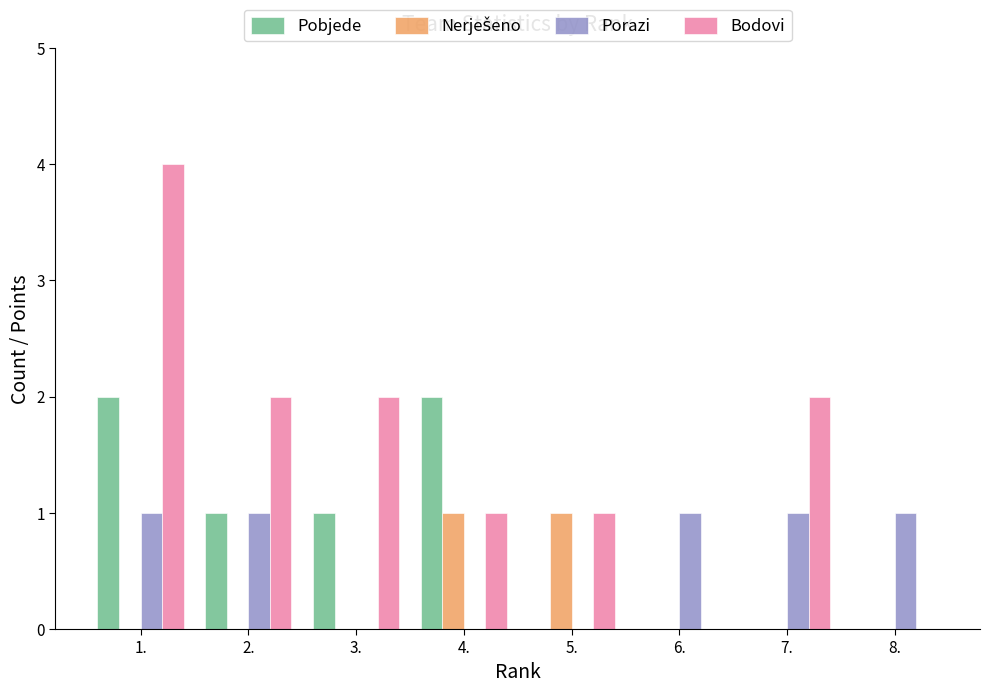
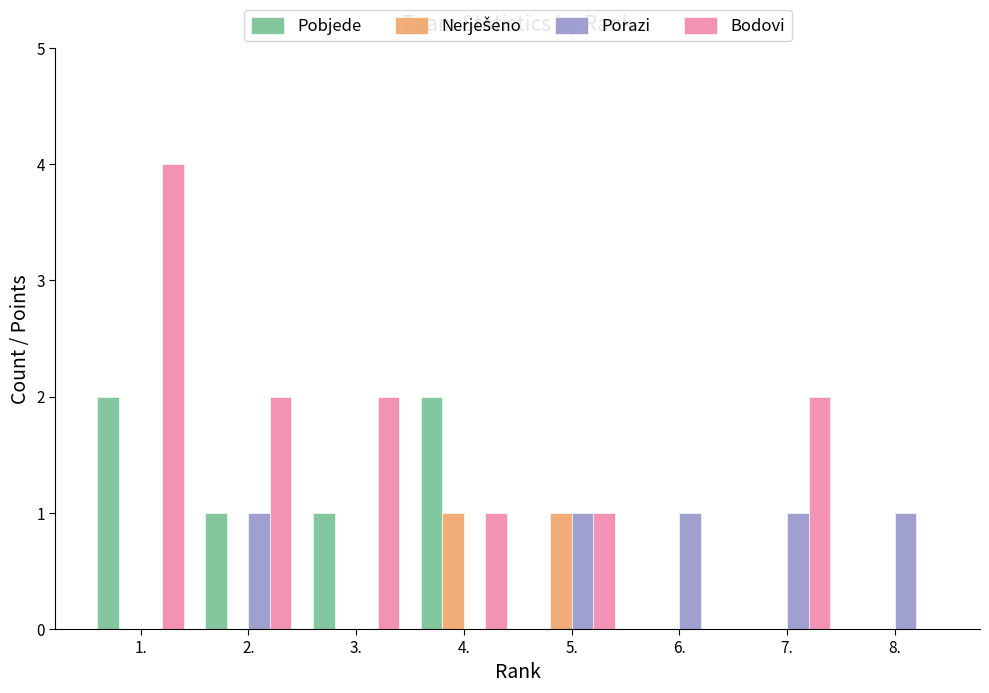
Porazi, 1.: 1 -> 0
Porazi, 5.: 0 -> 1
